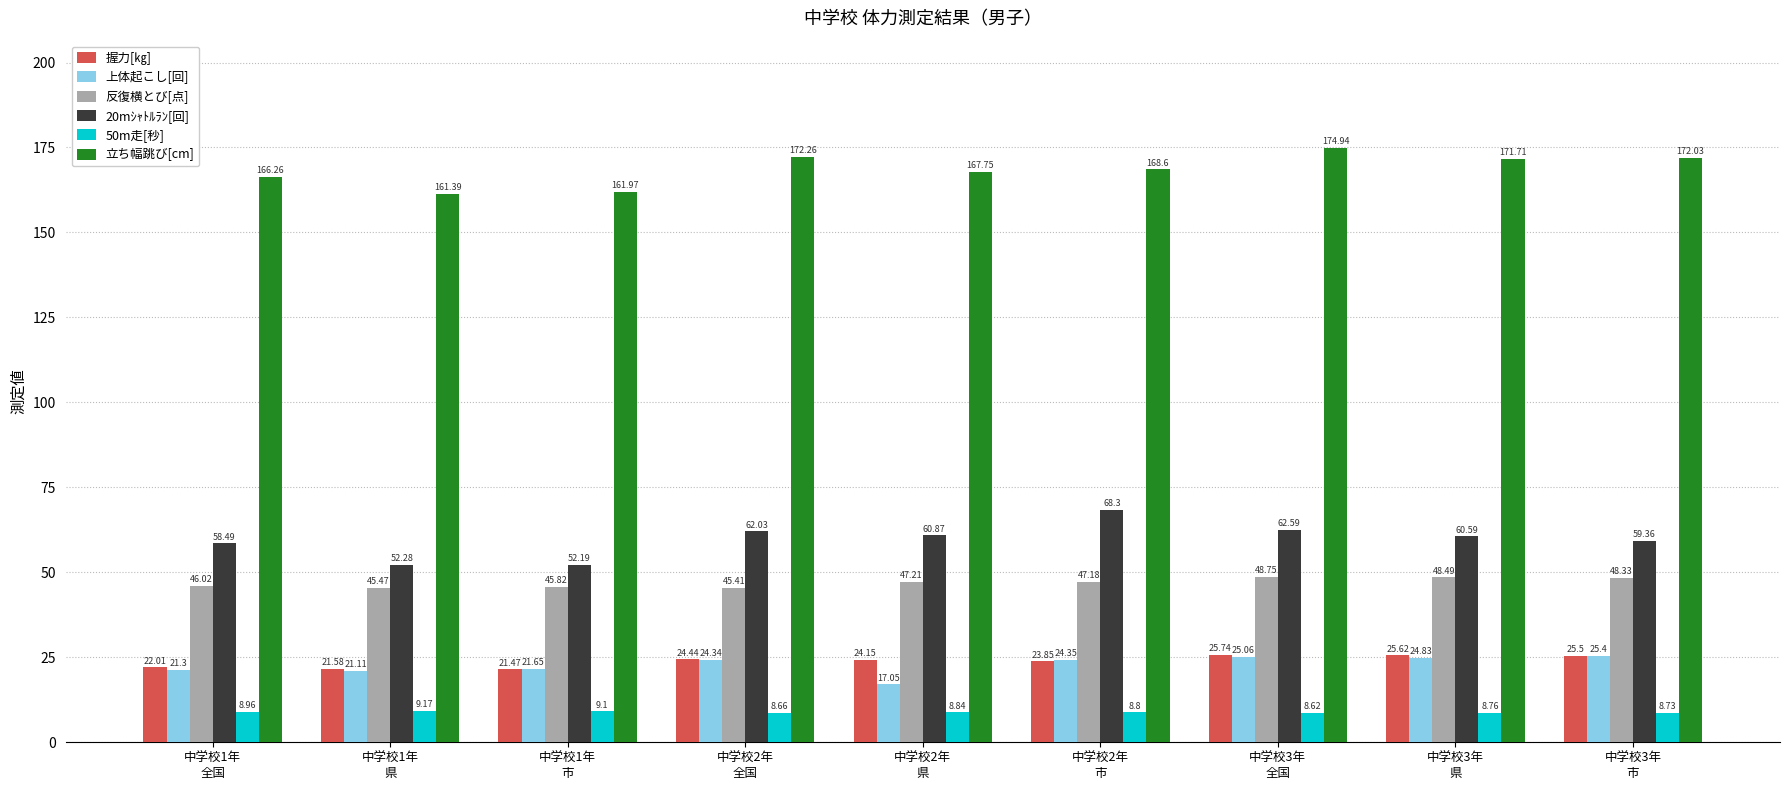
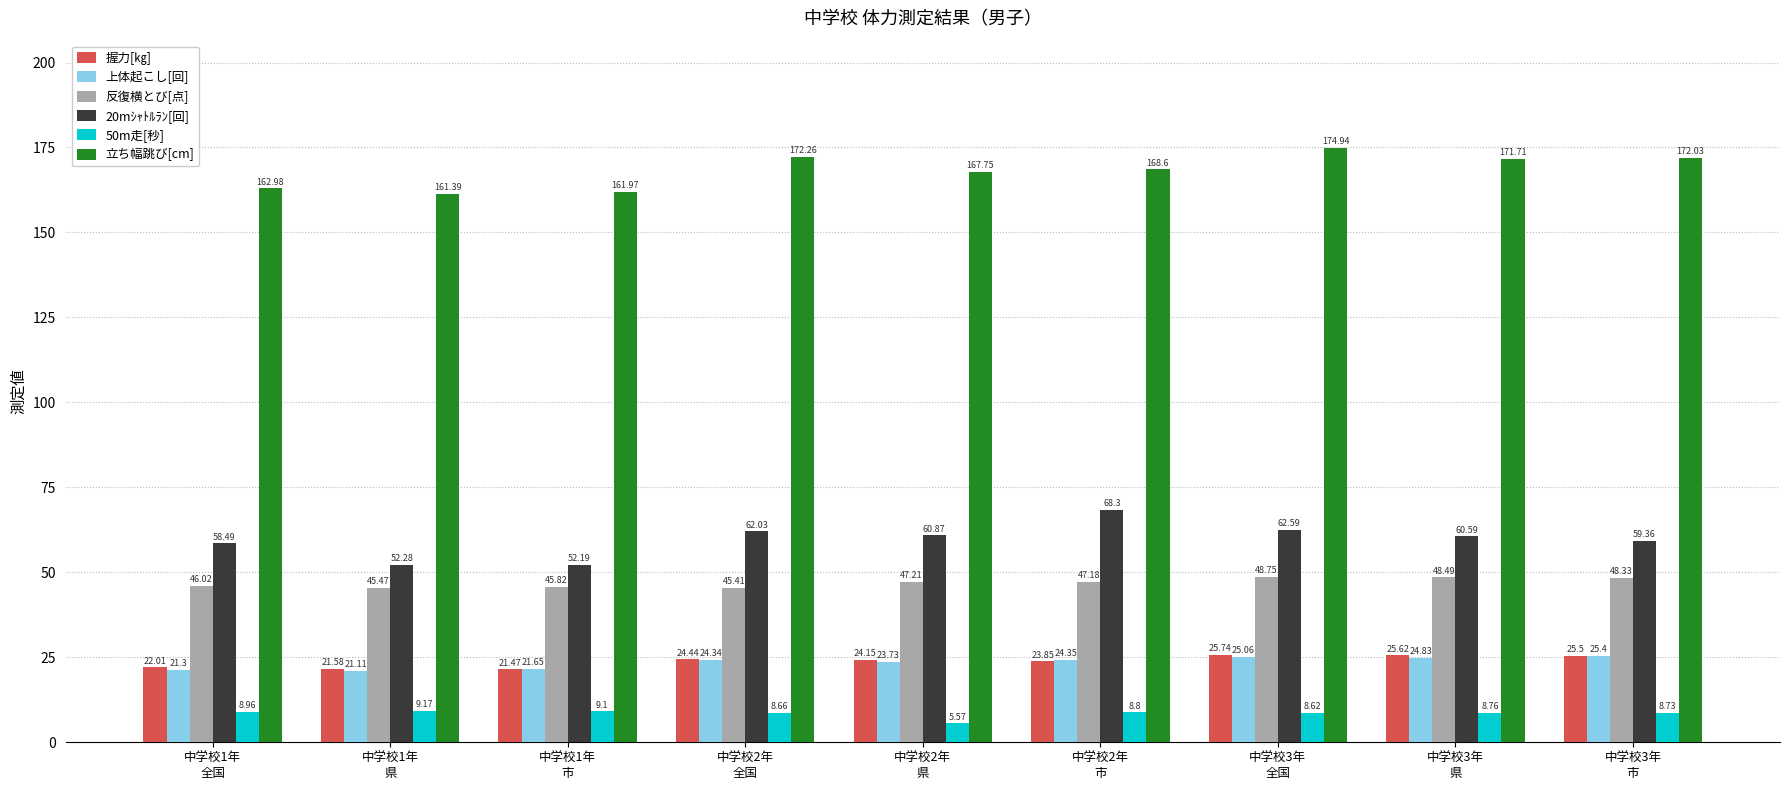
立ち幅跳び[cm], 中学校1年 全国: 166.26 -> 162.98
上体起こし[回], 中学校2年 県: 17.05 -> 23.73
50m走[秒], 中学校2年 県: 8.84 -> 5.57
